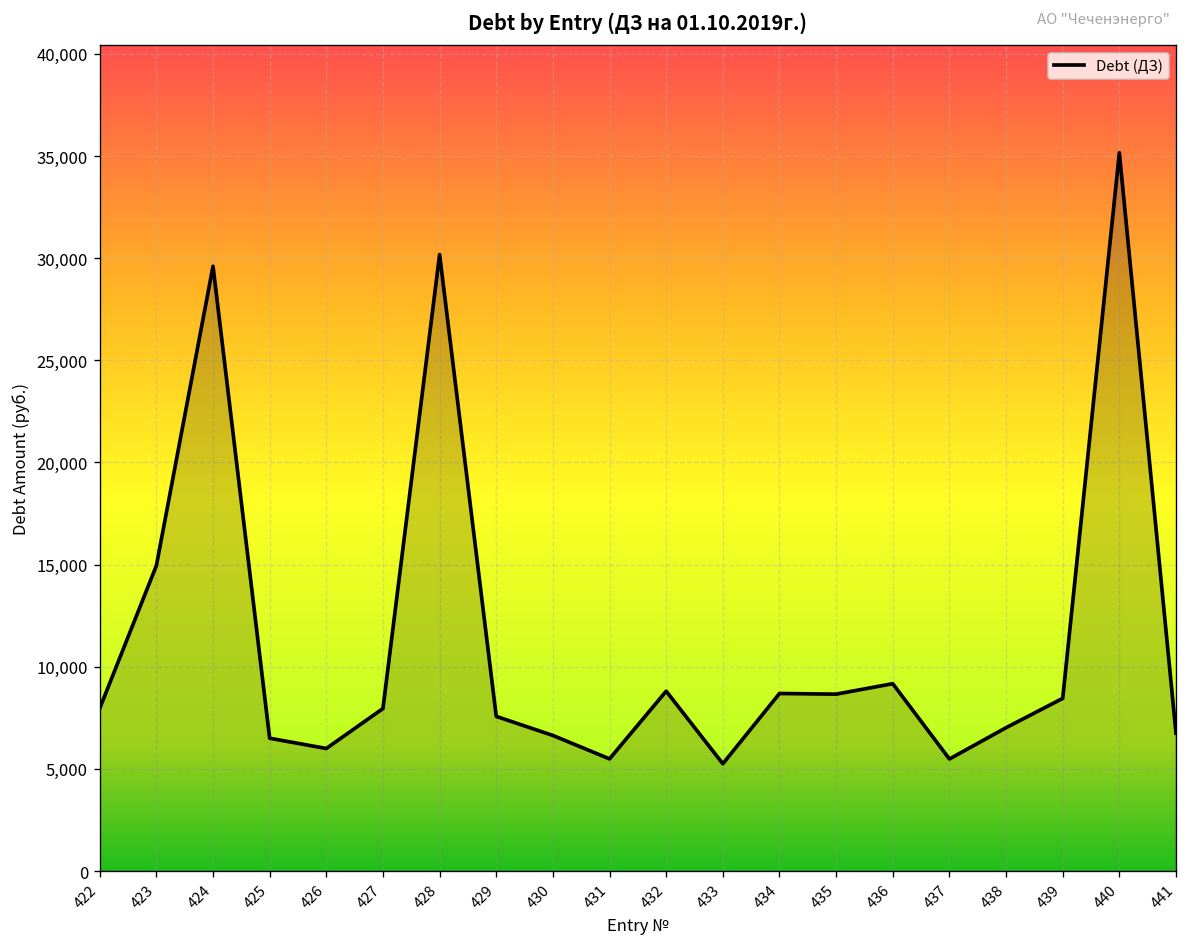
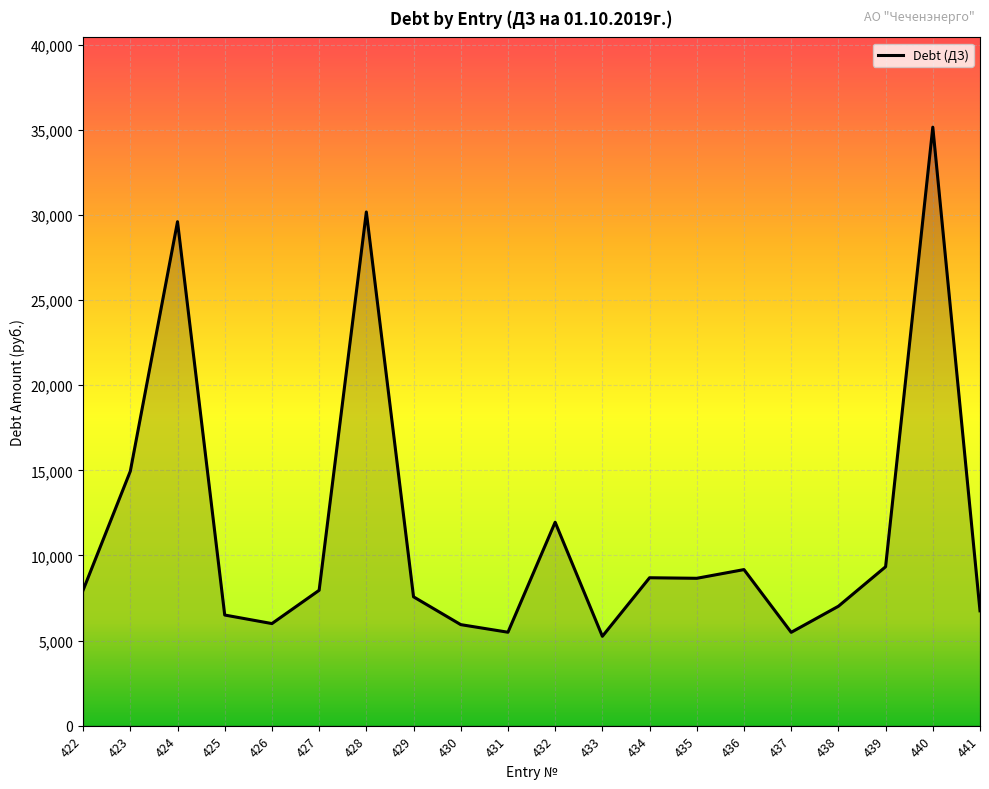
430: 6,600 -> 5,900
432: 8,800 -> 12,000
439: 8,500 -> 9,300
